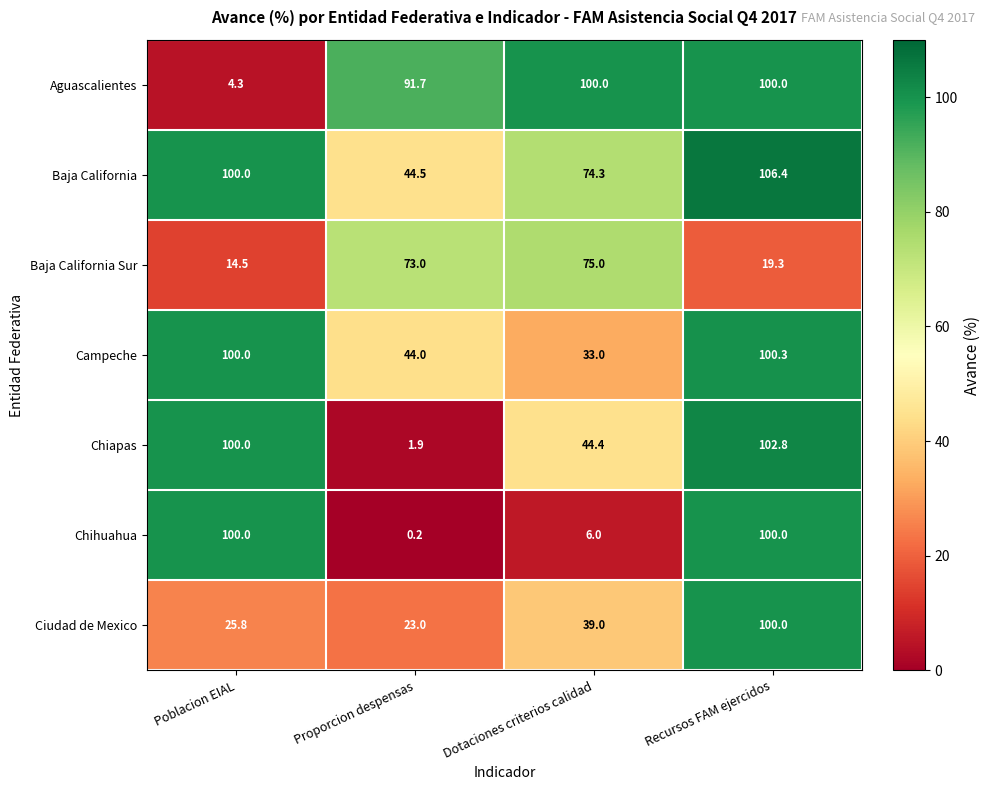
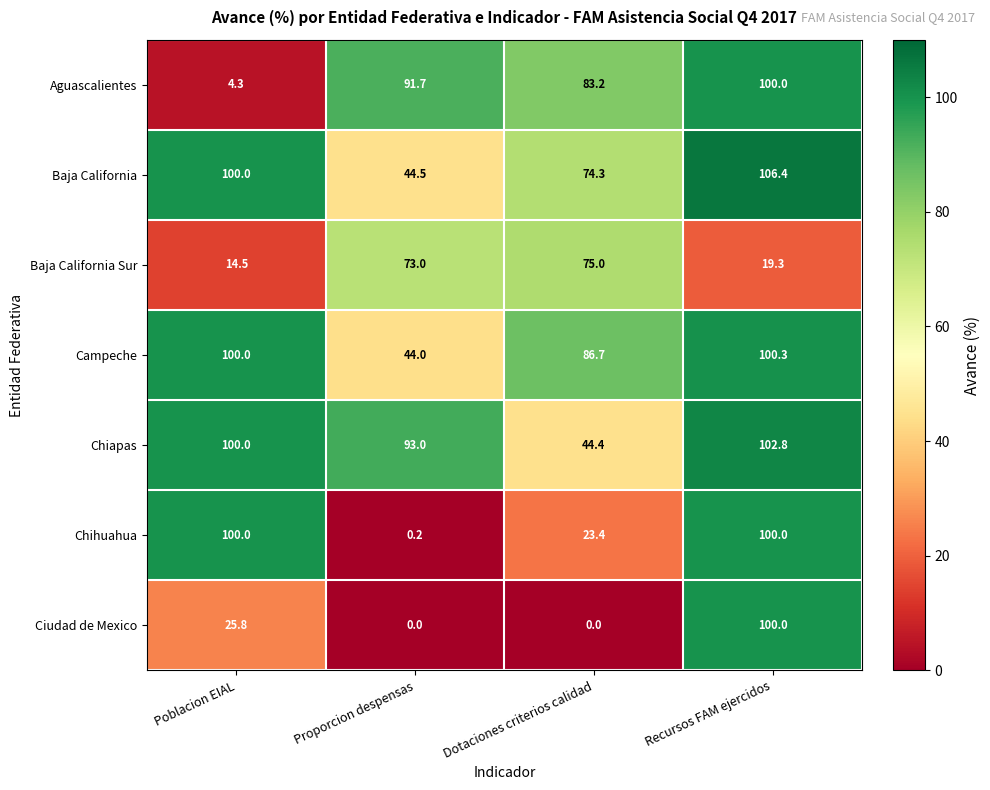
Aguascalientes, Dotaciones criterios calidad: 100.0 -> 83.2
Campeche, Dotaciones criterios calidad: 33.0 -> 86.7
Chiapas, Proporcion despensas: 1.9 -> 93.0
Chihuahua, Dotaciones criterios calidad: 6.0 -> 23.4
Ciudad de Mexico, Proporcion despensas: 23.0 -> 0.0
Ciudad de Mexico, Dotaciones criterios calidad: 39.0 -> 0.0
